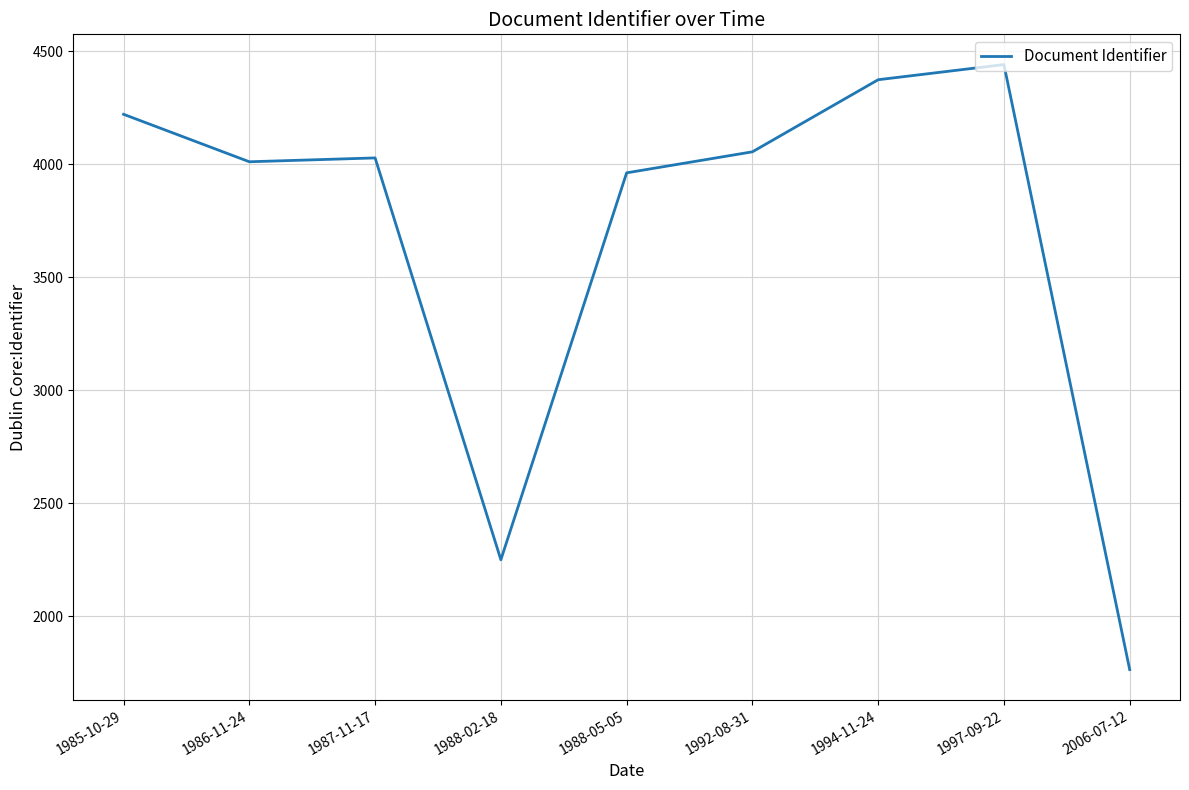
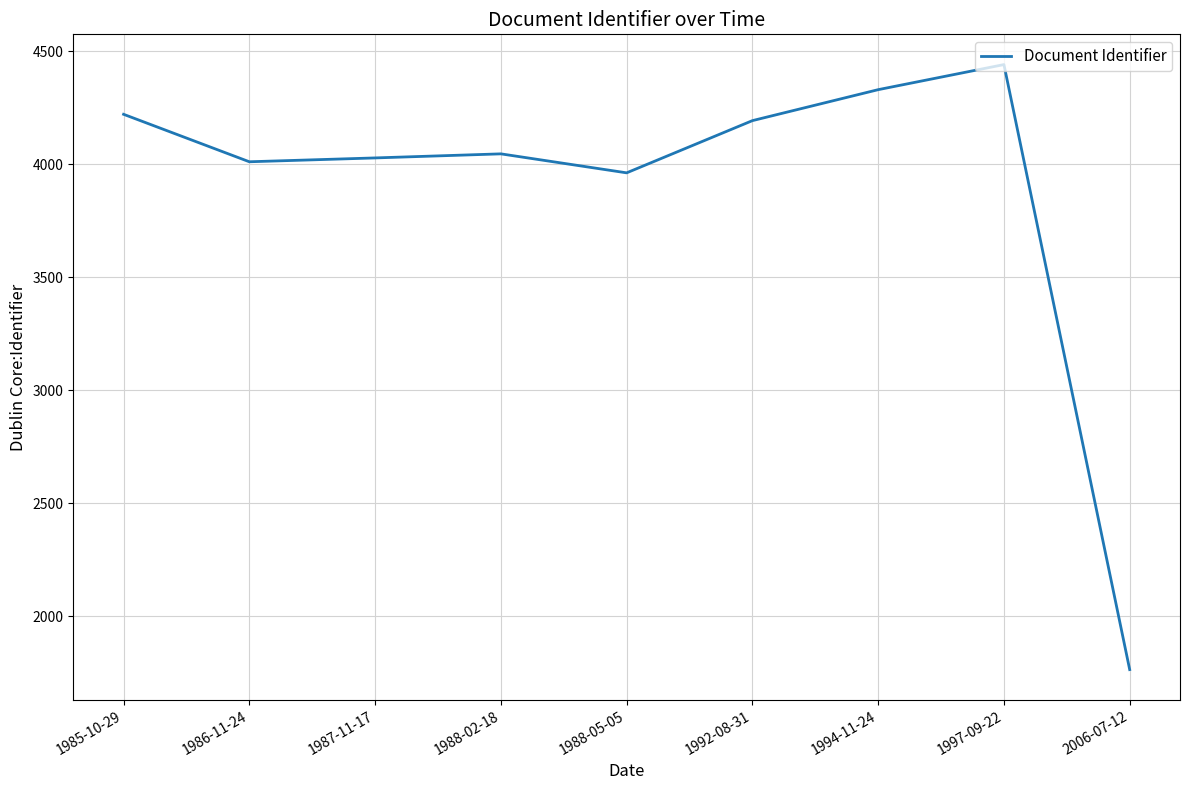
1988-02-18: 2250 -> 4050
1992-08-31: 4050 -> 4190
1994-11-24: 4370 -> 4330
